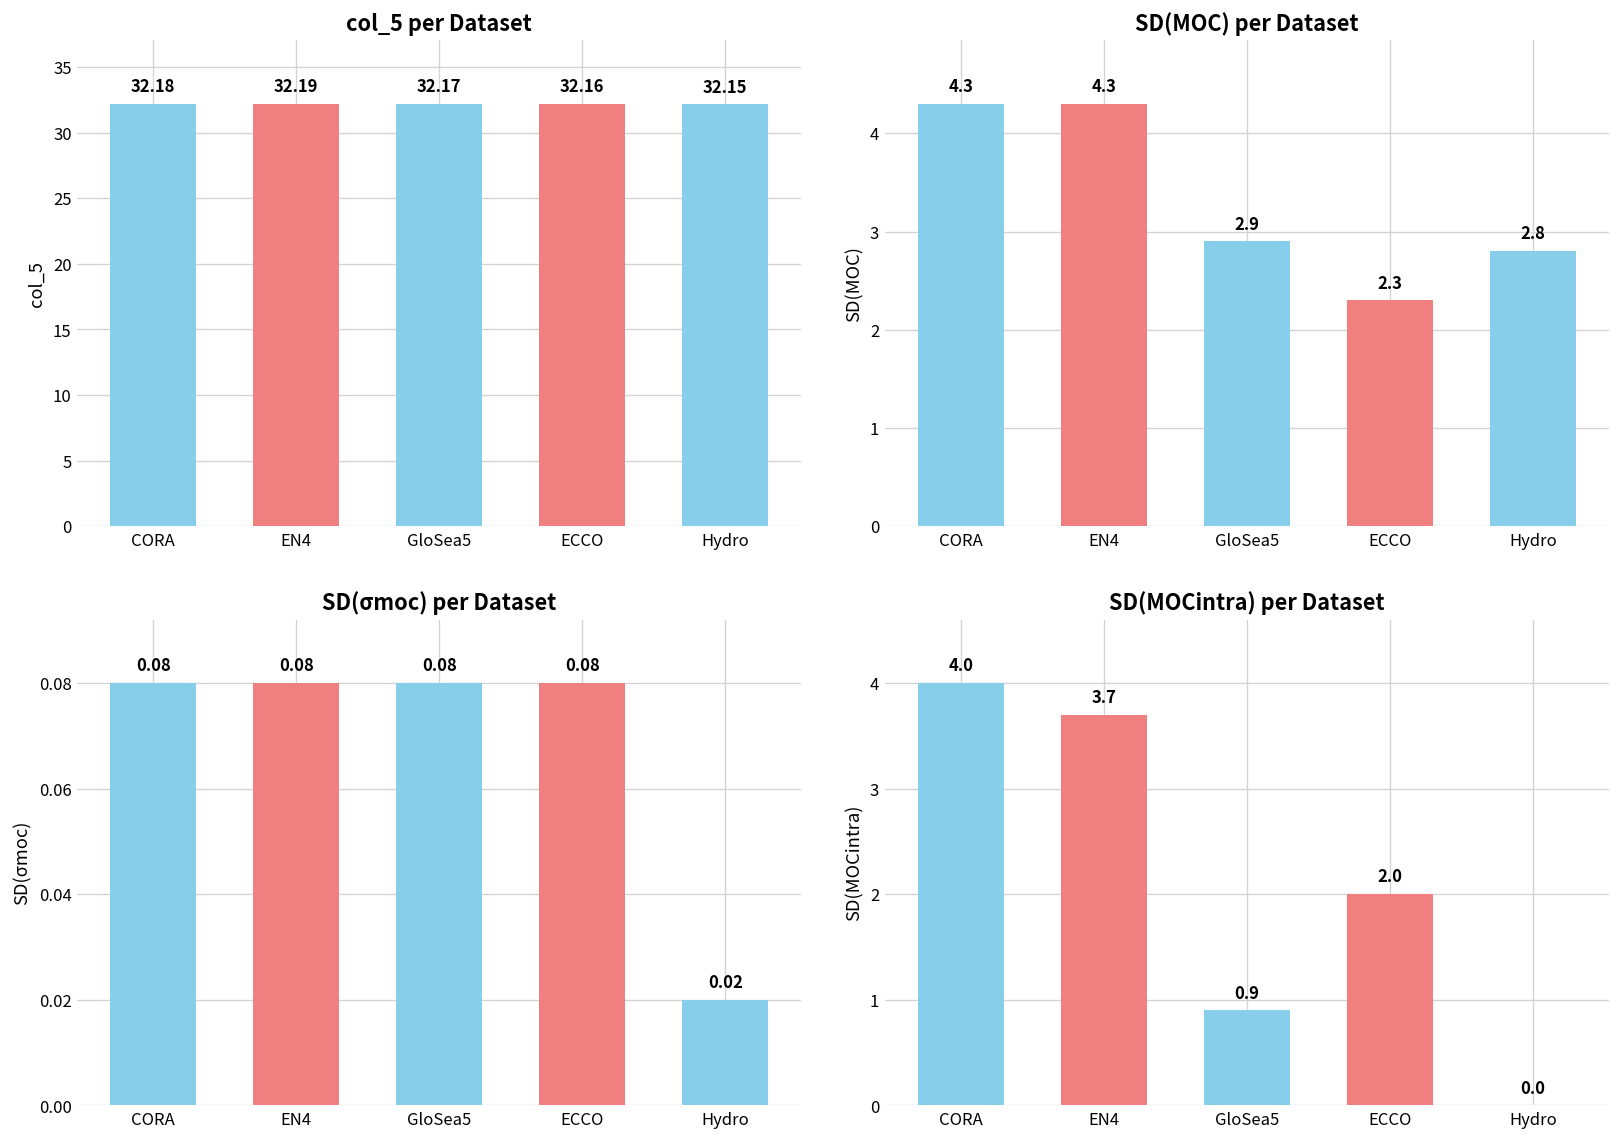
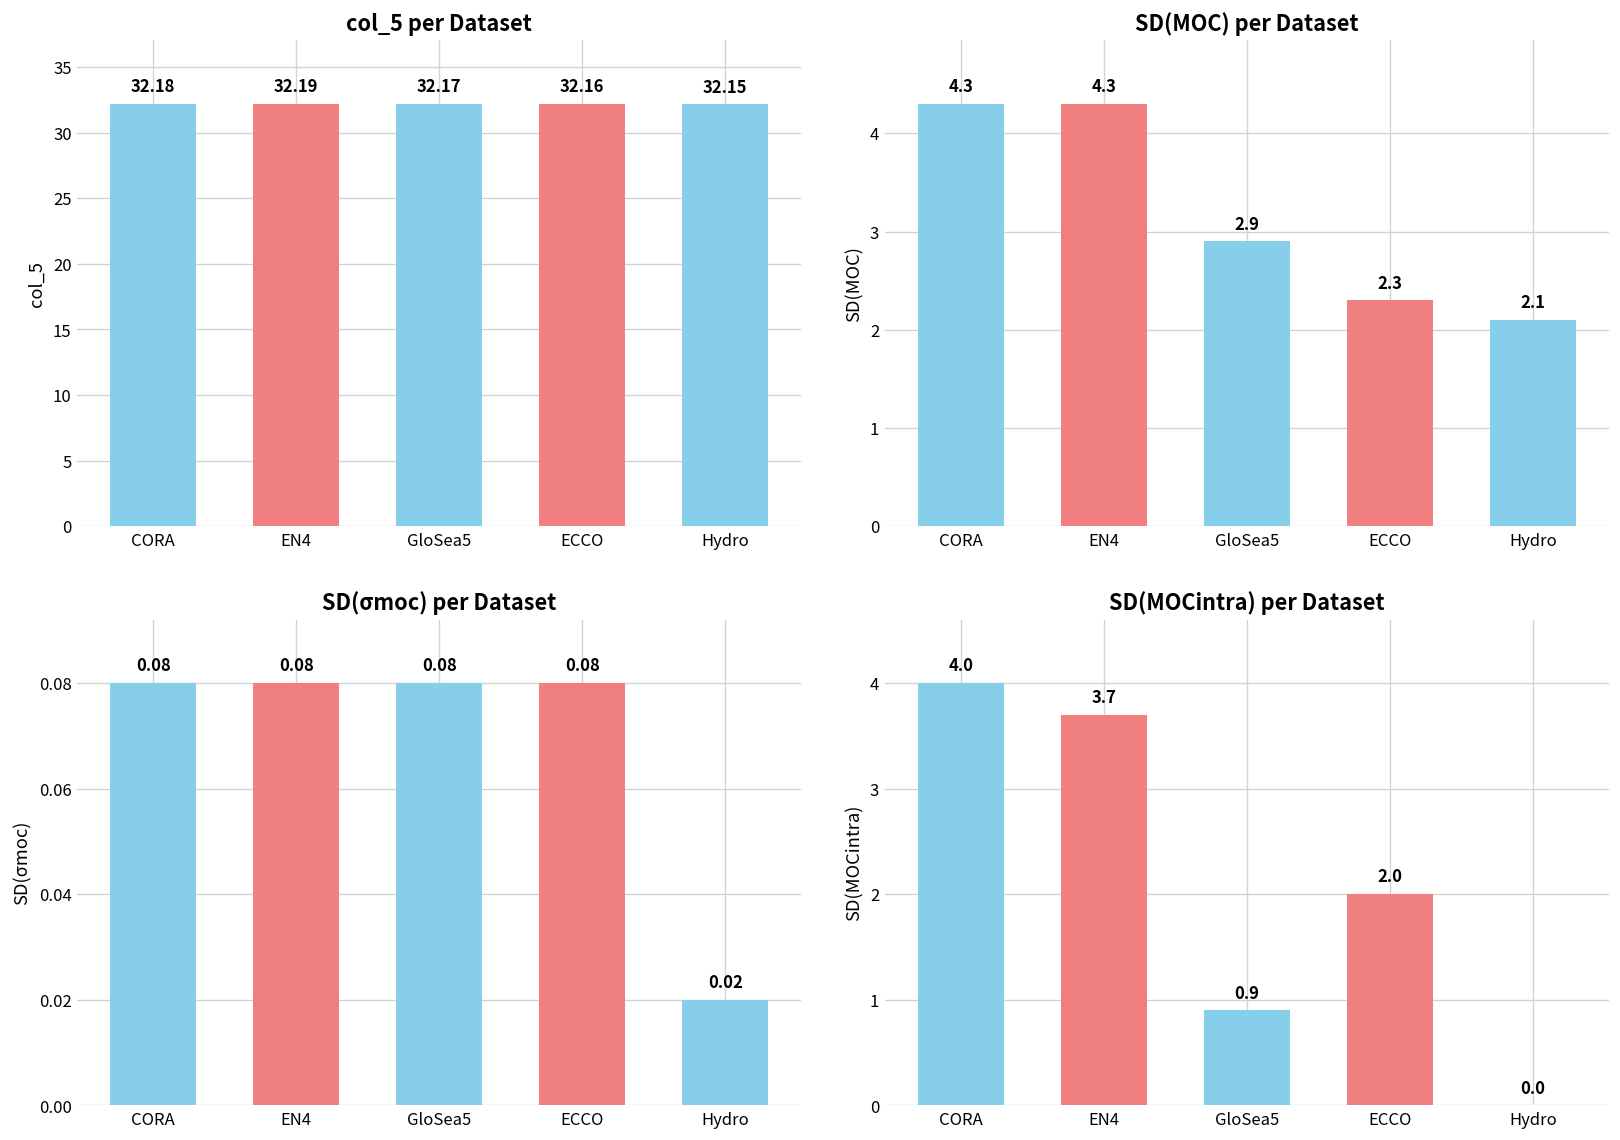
SD(MOC) per Dataset, Hydro: 2.8 -> 2.1
